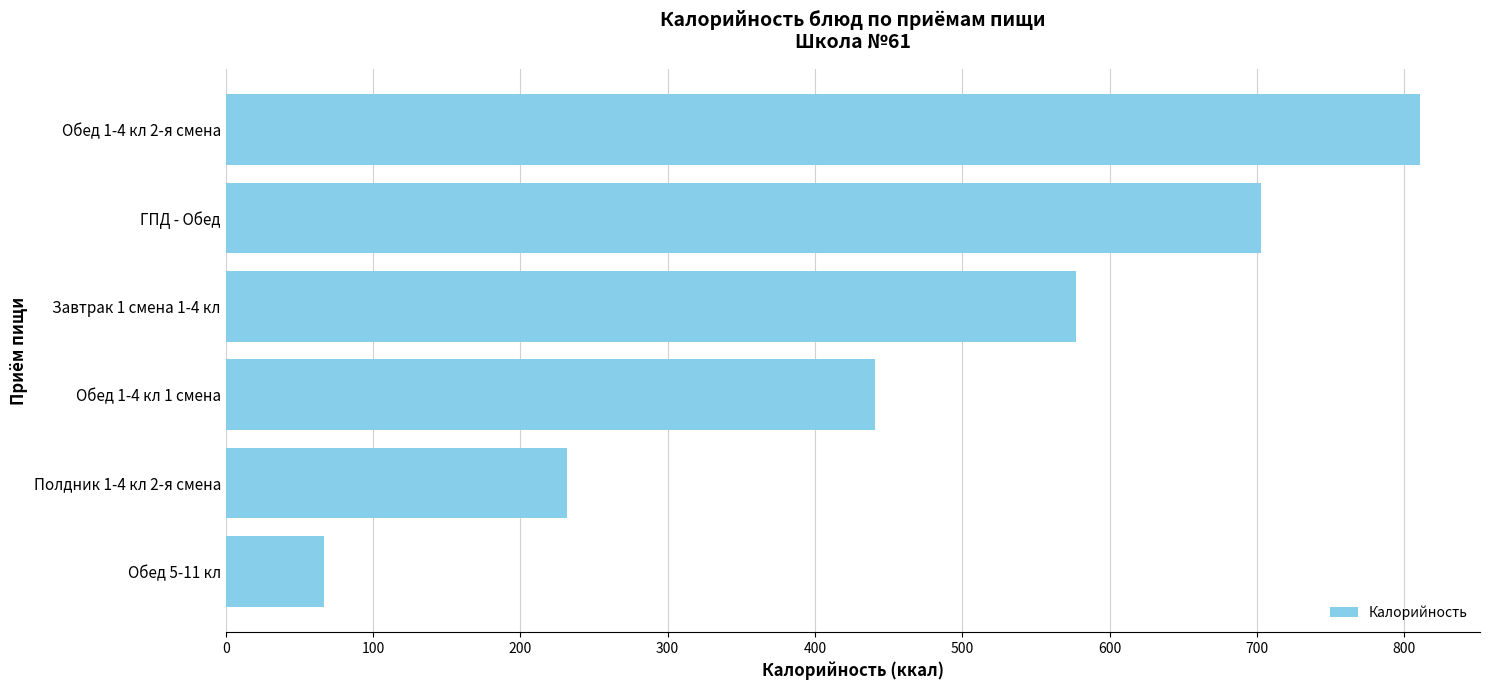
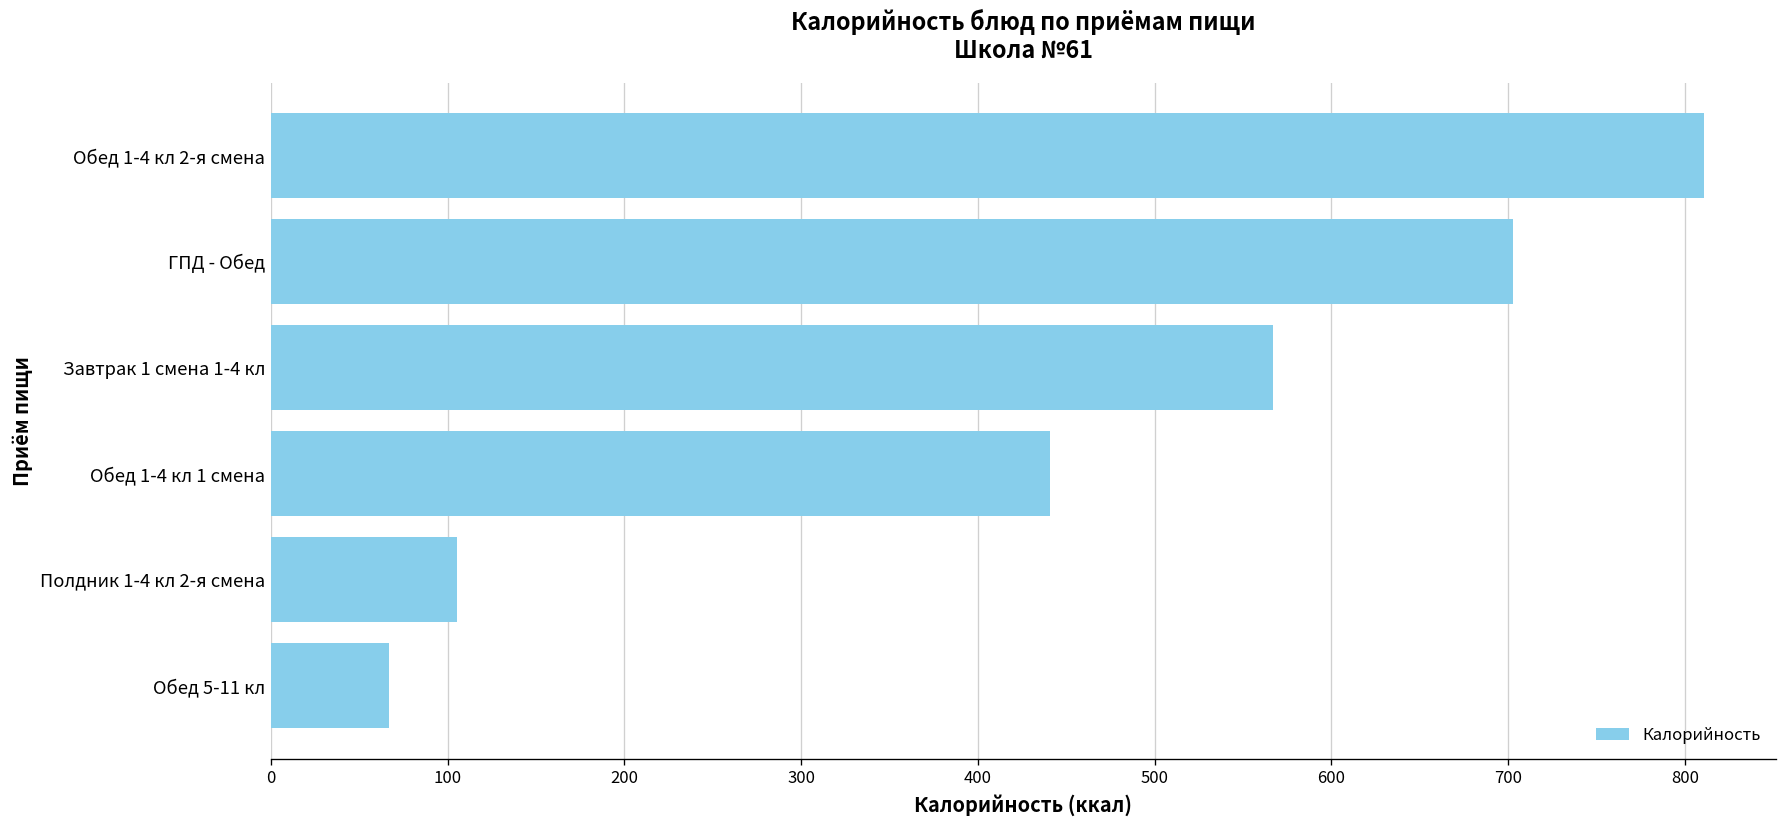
Завтрак 1 смена 1-4 кл: 577 -> 567
Полдник 1-4 кл 2-я смена: 232 -> 105
